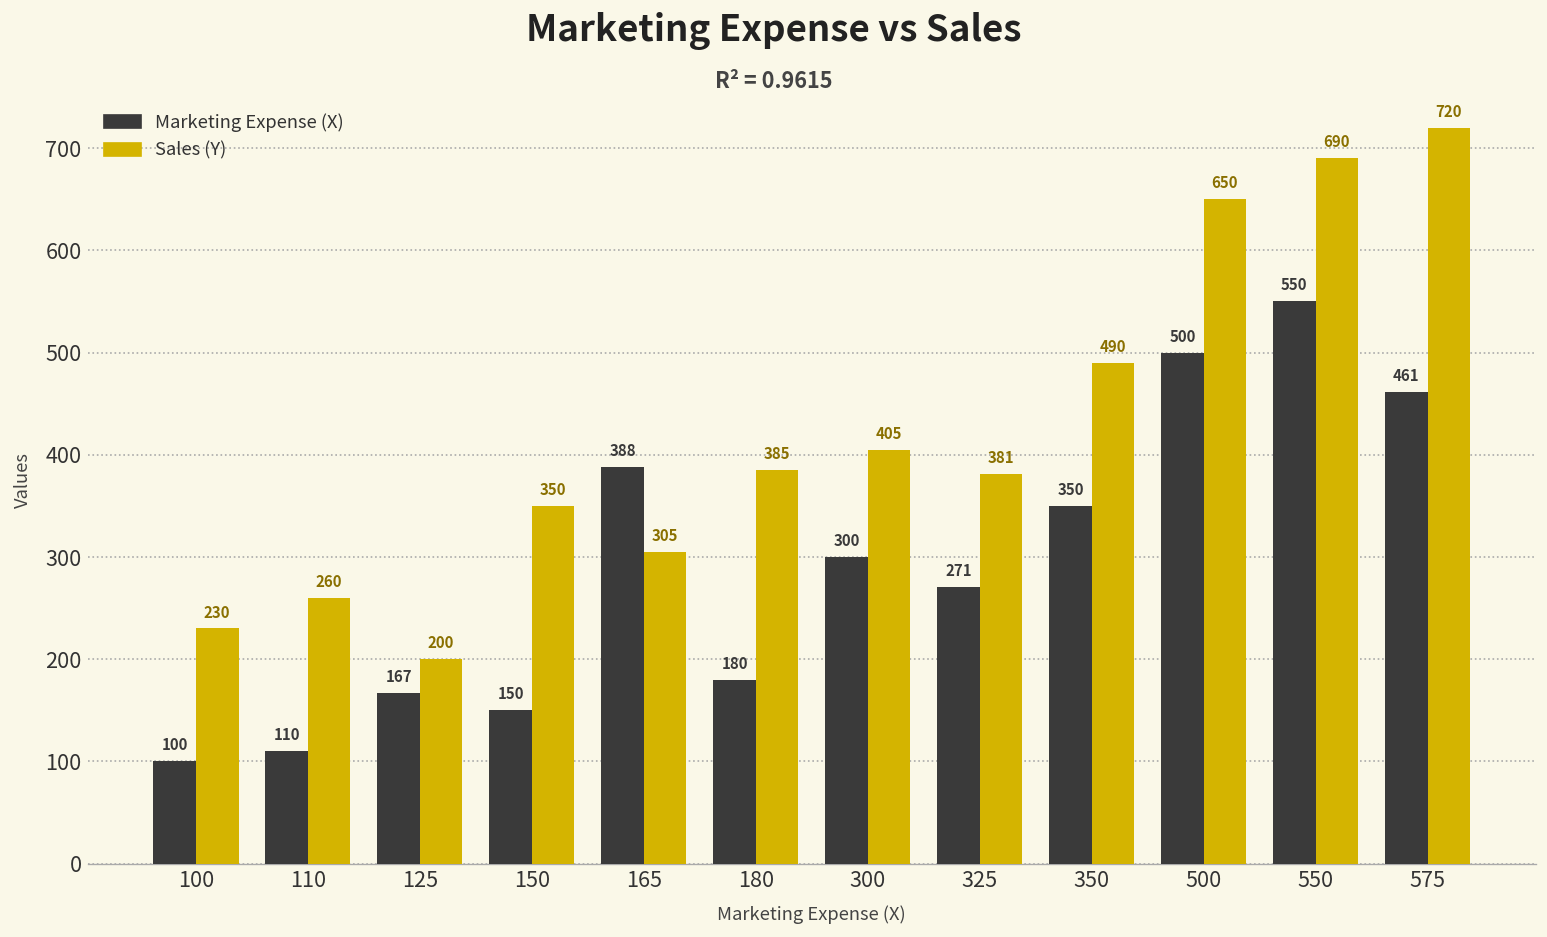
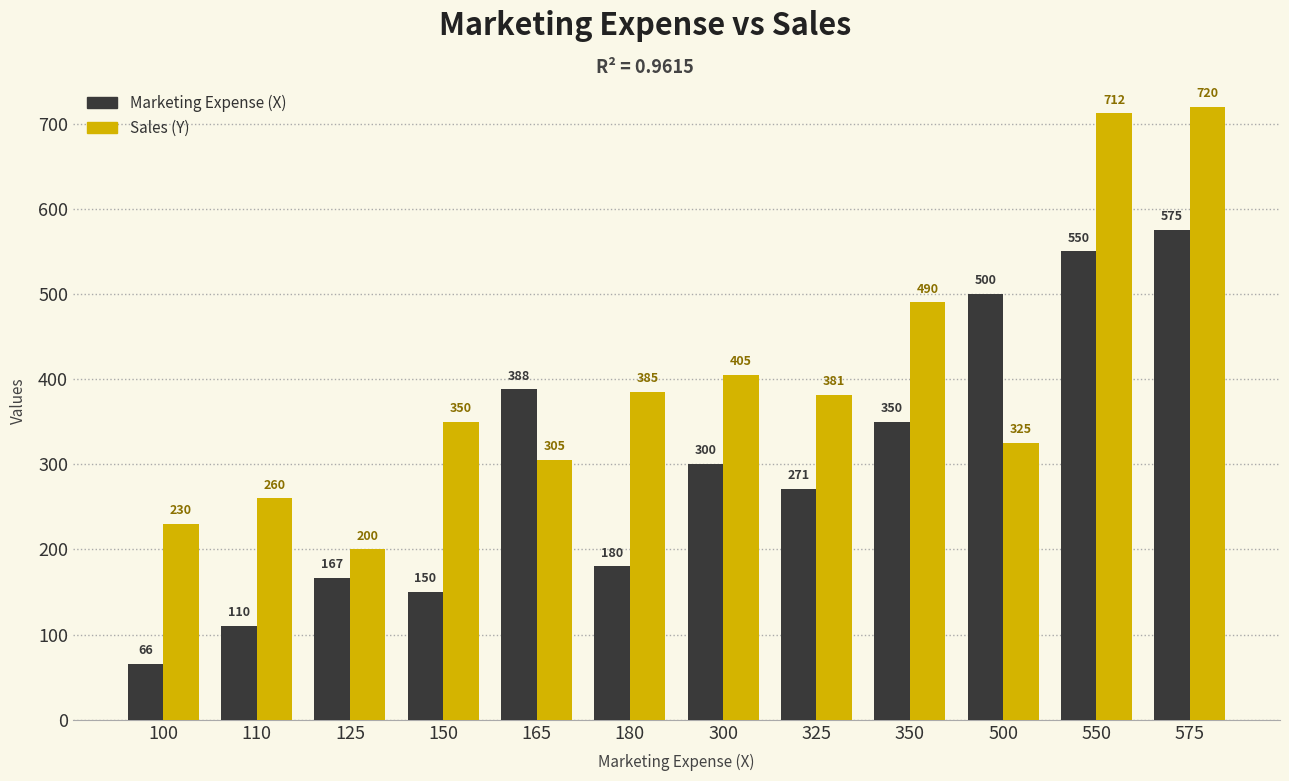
Marketing Expense (X), 100: 100 -> 66
Sales (Y), 500: 650 -> 325
Sales (Y), 550: 690 -> 712
Marketing Expense (X), 575: 461 -> 575
